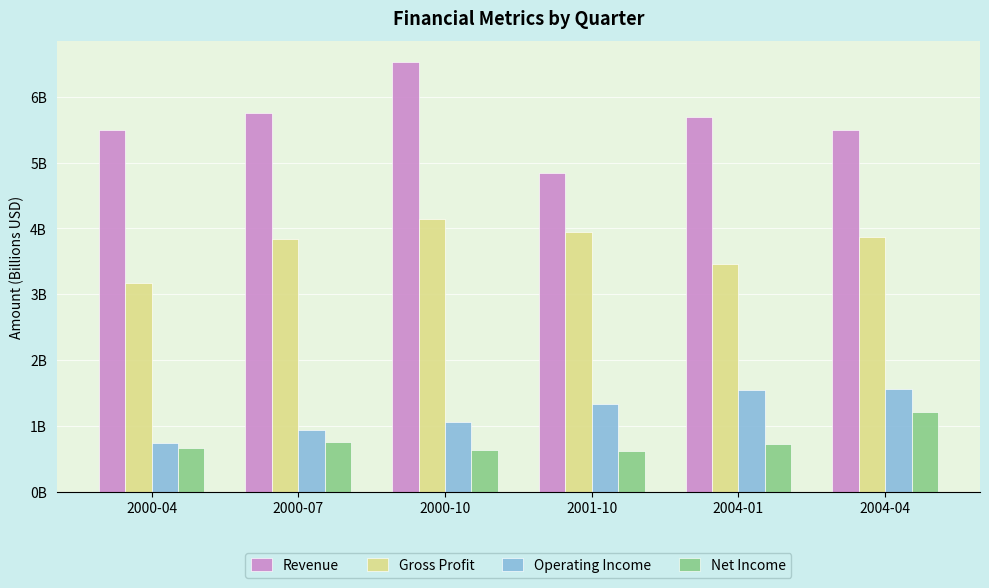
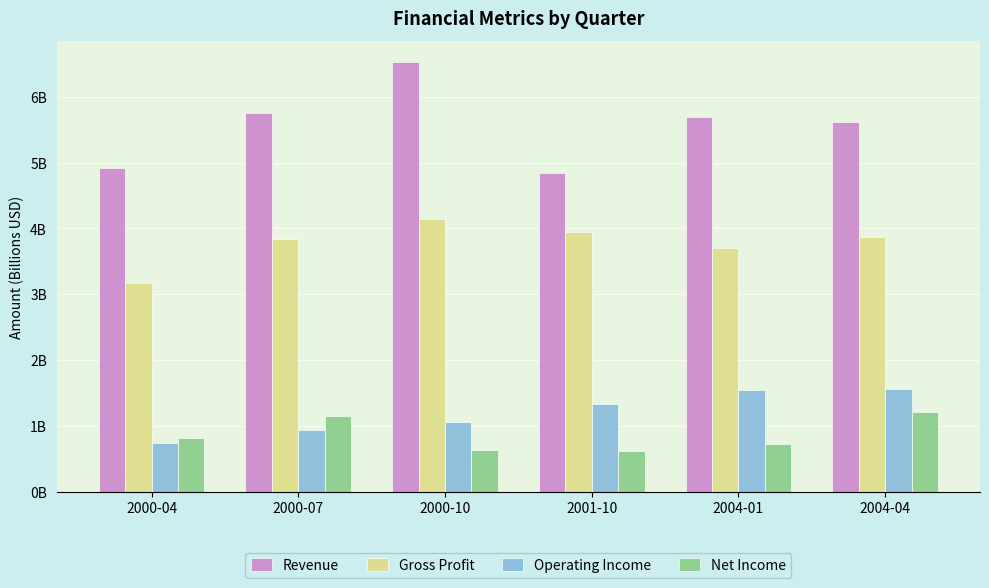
Revenue, 2000-04: 5500000000 -> 4900000000
Net Income, 2000-04: 700000000 -> 800000000
Net Income, 2000-07: 800000000 -> 1100000000
Gross Profit, 2004-01: 3500000000 -> 3700000000
Revenue, 2004-04: 5500000000 -> 5600000000
